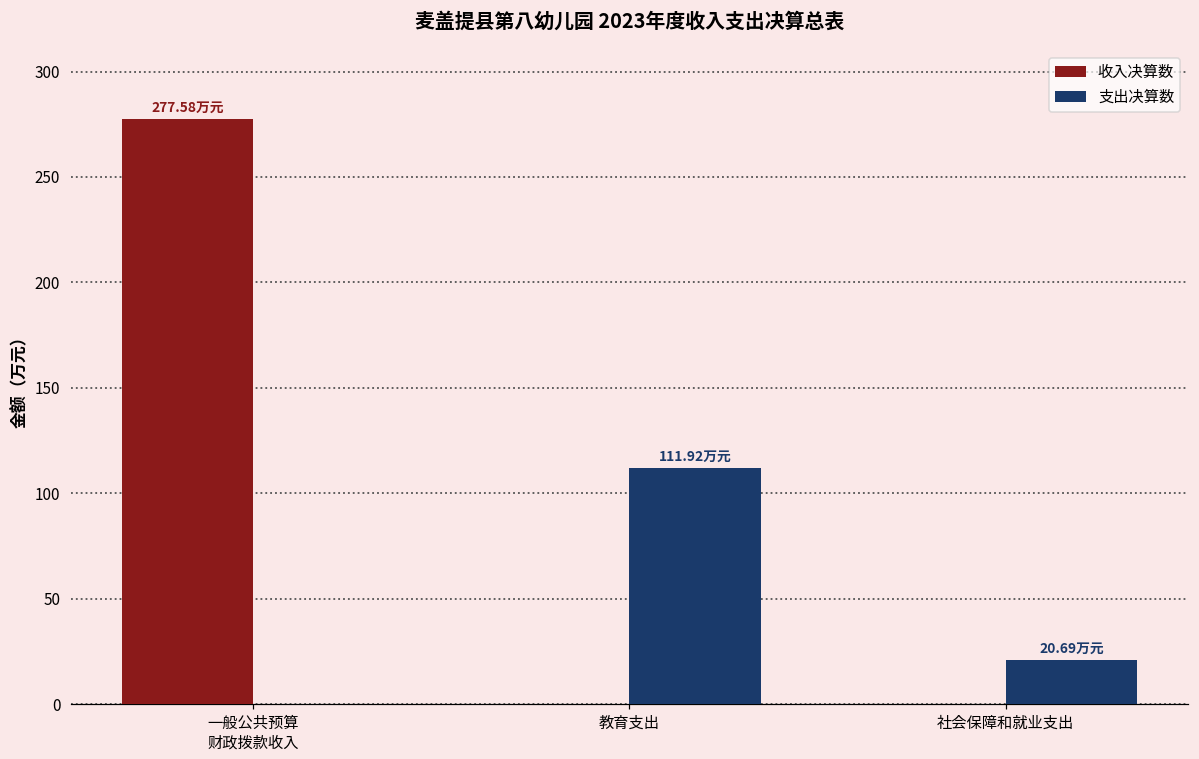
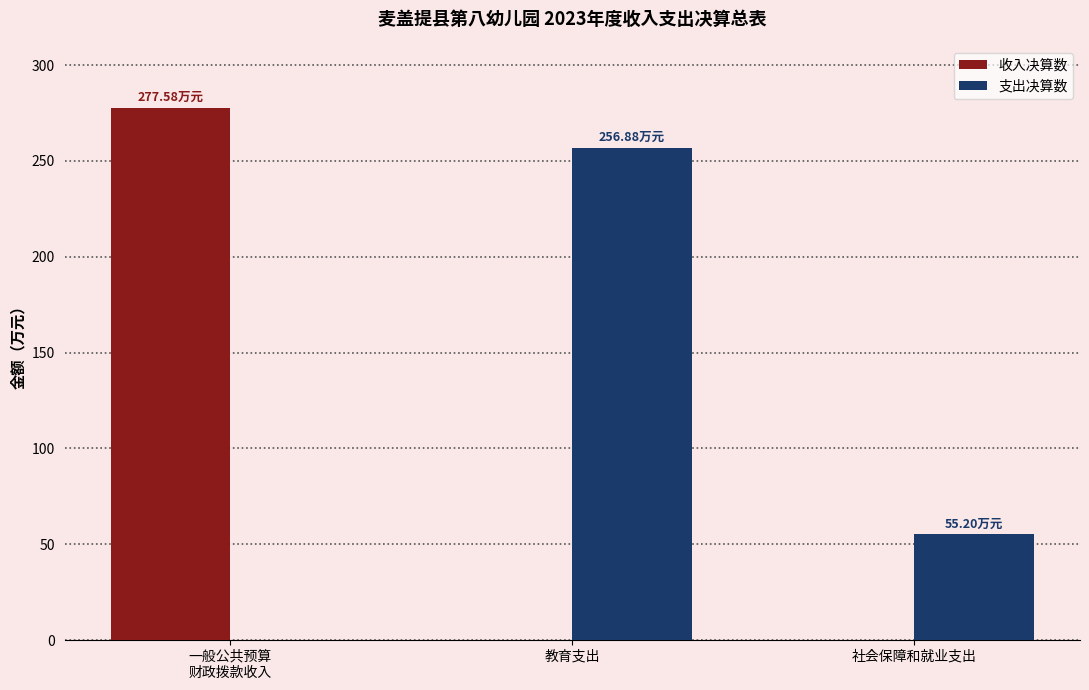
支出决算数, 教育支出: 111.92 -> 256.88
支出决算数, 社会保障和就业支出: 20.69 -> 55.20
